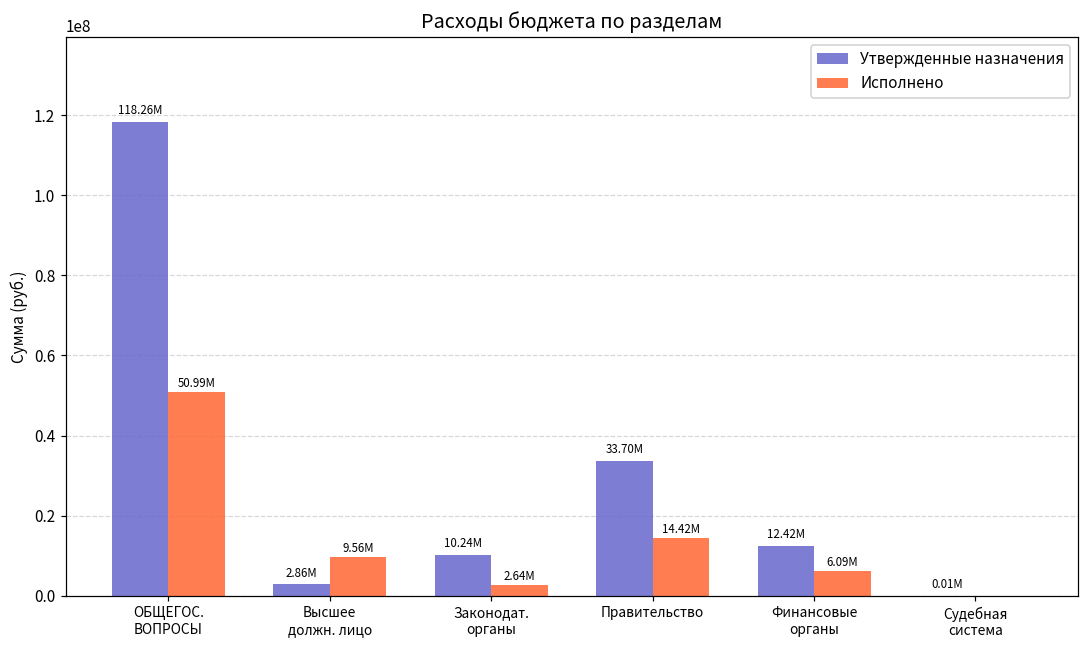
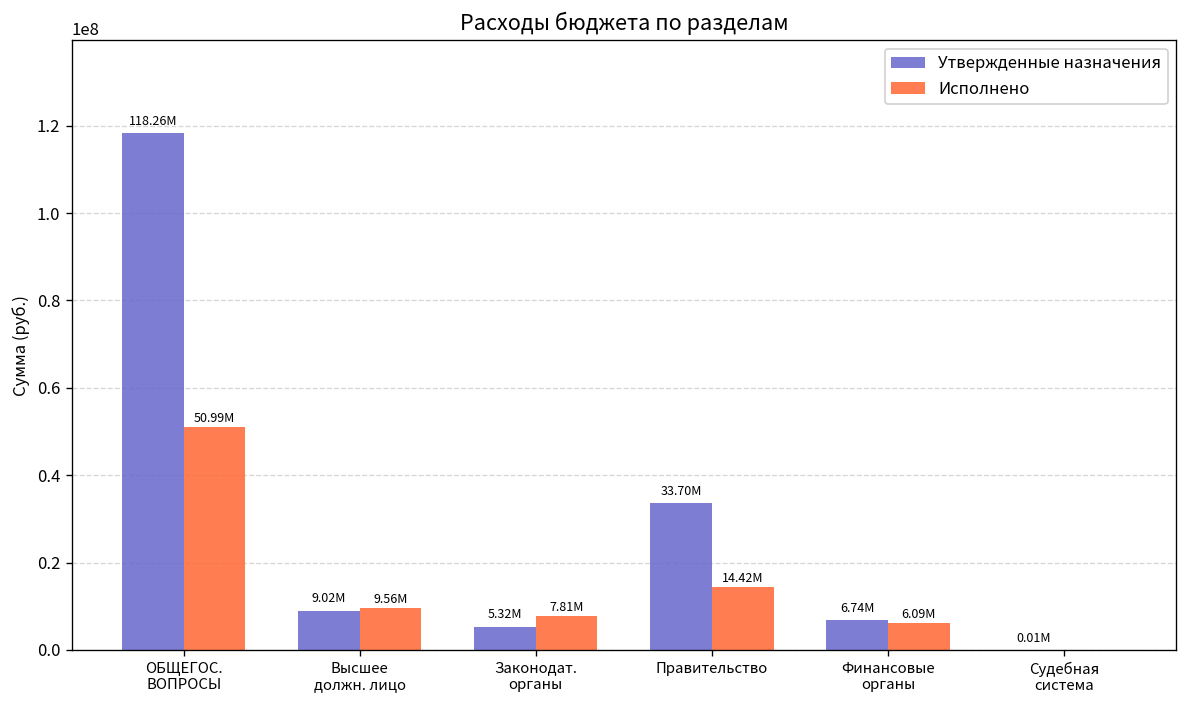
Утвержденные назначения, Высшее должн. лицо: 2.86M -> 9.02M
Утвержденные назначения, Законодат. органы: 10.24M -> 5.32M
Исполнено, Законодат. органы: 2.64M -> 7.81M
Утвержденные назначения, Финансовые органы: 12.42M -> 6.74M
